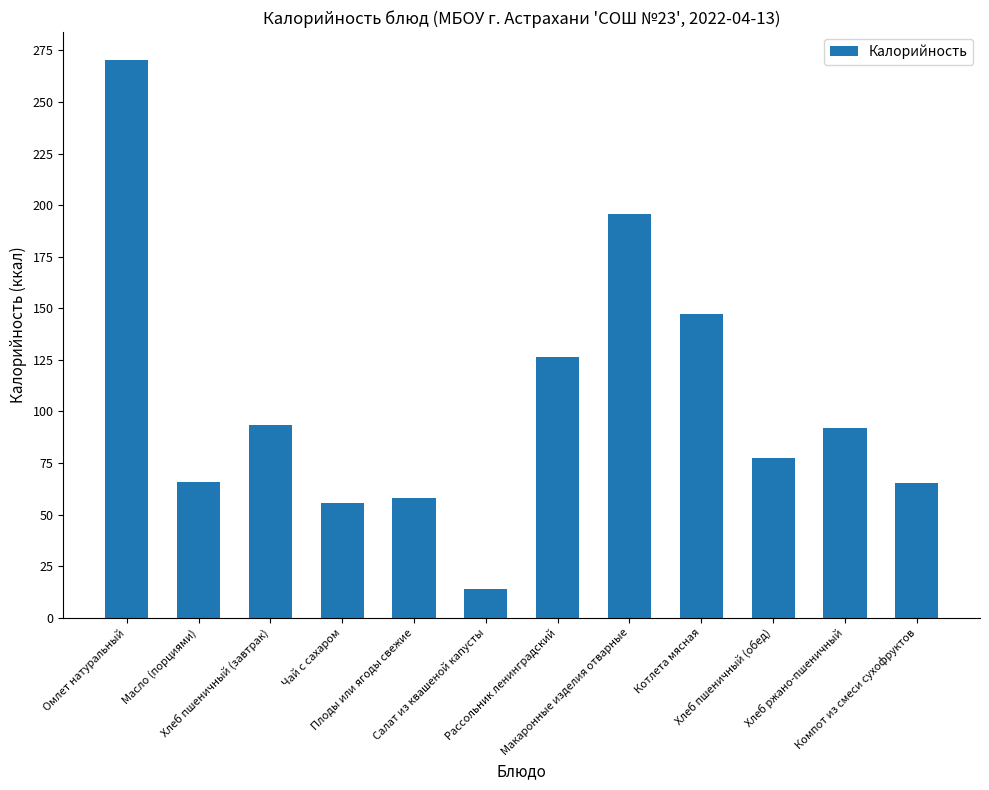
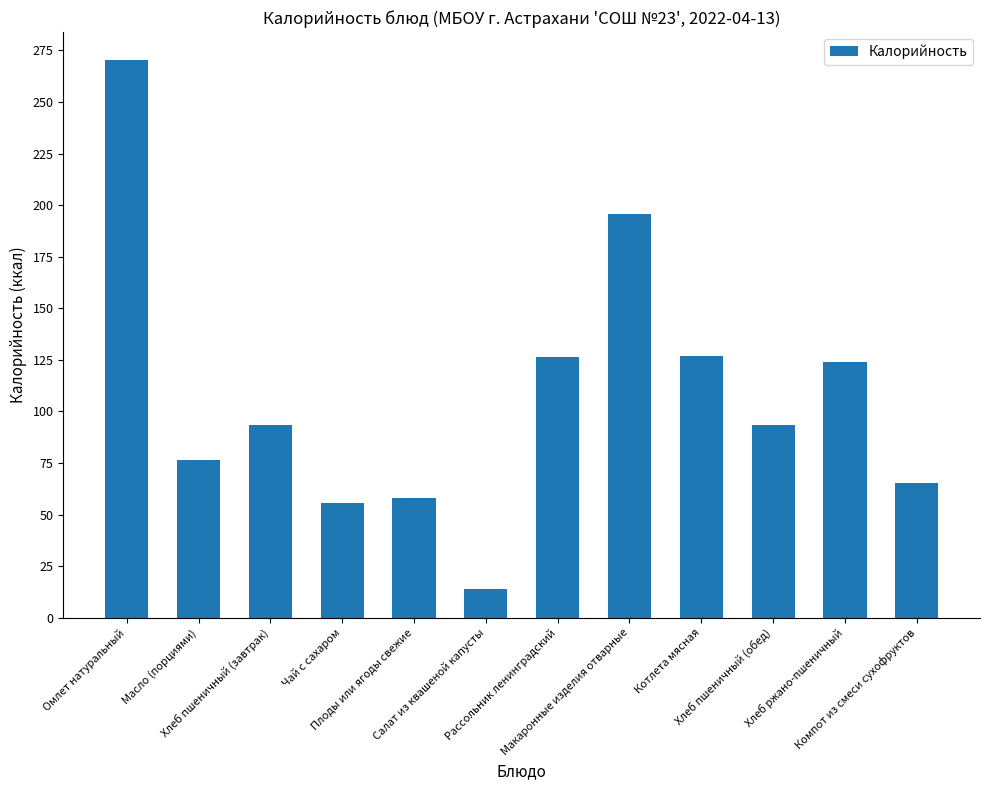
Масло (порциями): 66 -> 76
Котлета мясная: 147 -> 127
Хлеб пшеничный (обед): 77 -> 94
Хлеб ржано-пшеничный: 92 -> 124
